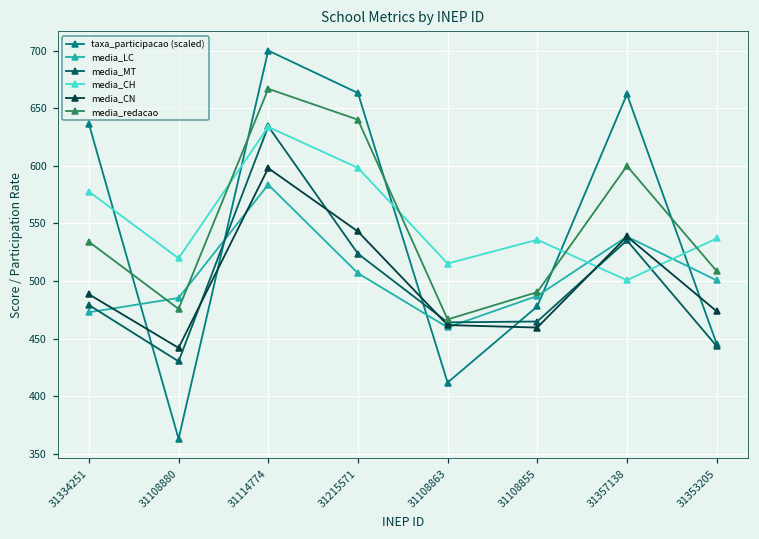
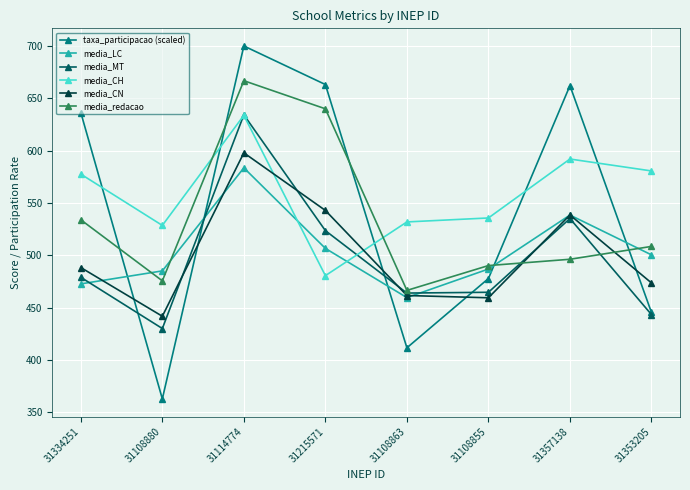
media_CH, 31108880: 520 -> 529
media_CH, 31215571: 598 -> 481
media_CH, 31108863: 515 -> 532
media_CH, 31357138: 501 -> 592
media_redacao, 31357138: 600 -> 496
media_CH, 31353205: 537 -> 581
